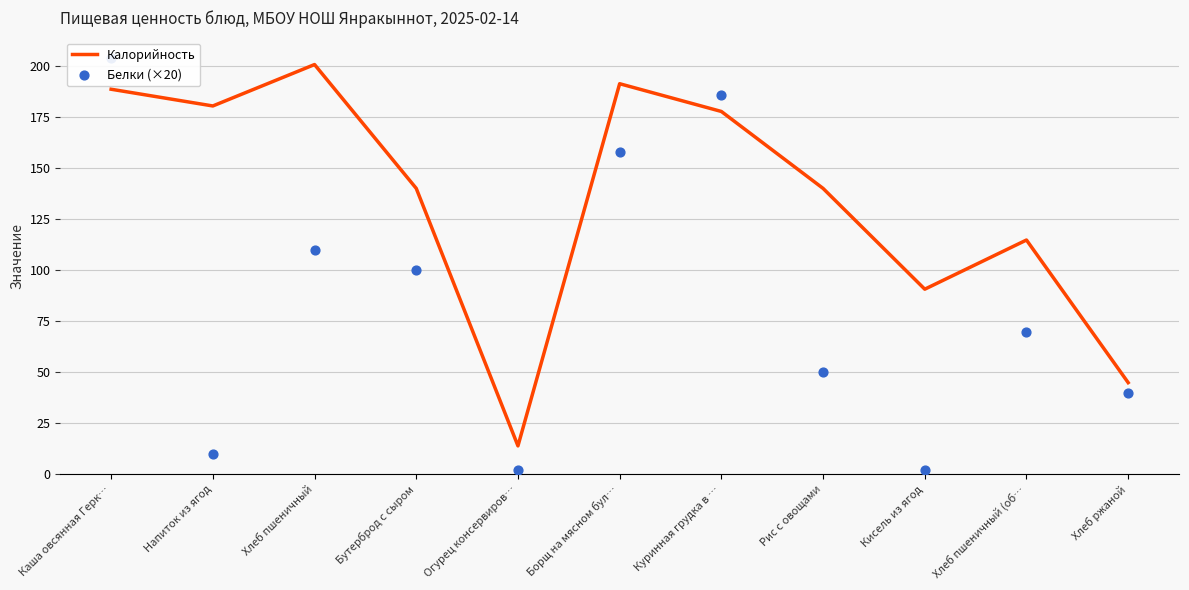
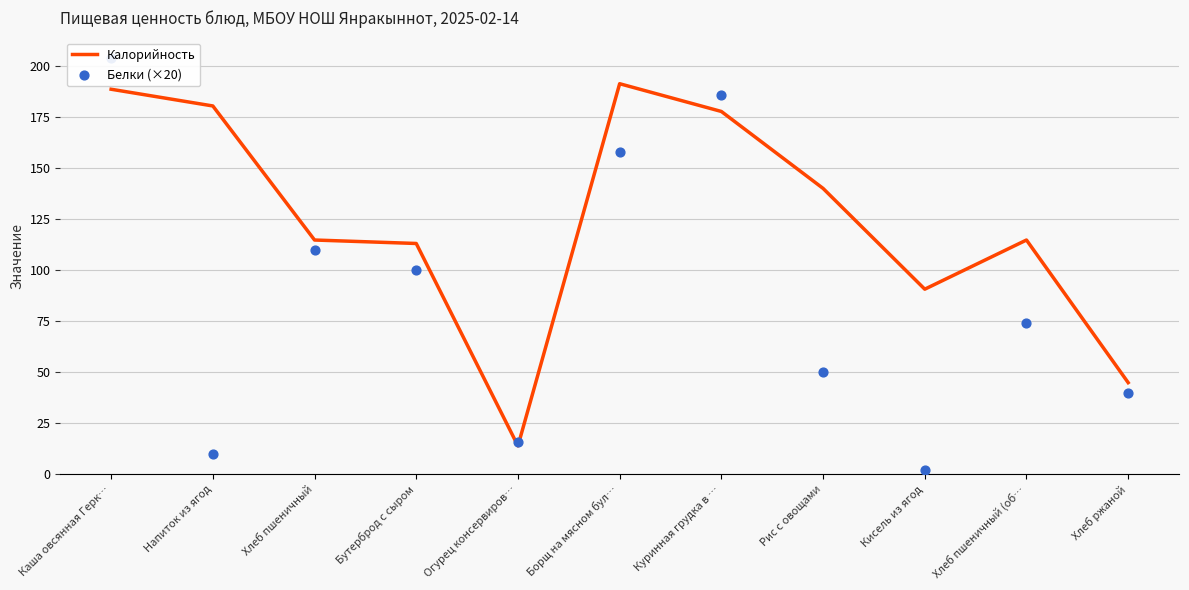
Калорийность, Хлеб пшеничный: 201 -> 115
Калорийность, Бутерброд с сыром: 140 -> 113
Белки (×20), Огурец консервиров…: 2 -> 16
Белки (×20), Хлеб пшеничный (об…: 70 -> 74
